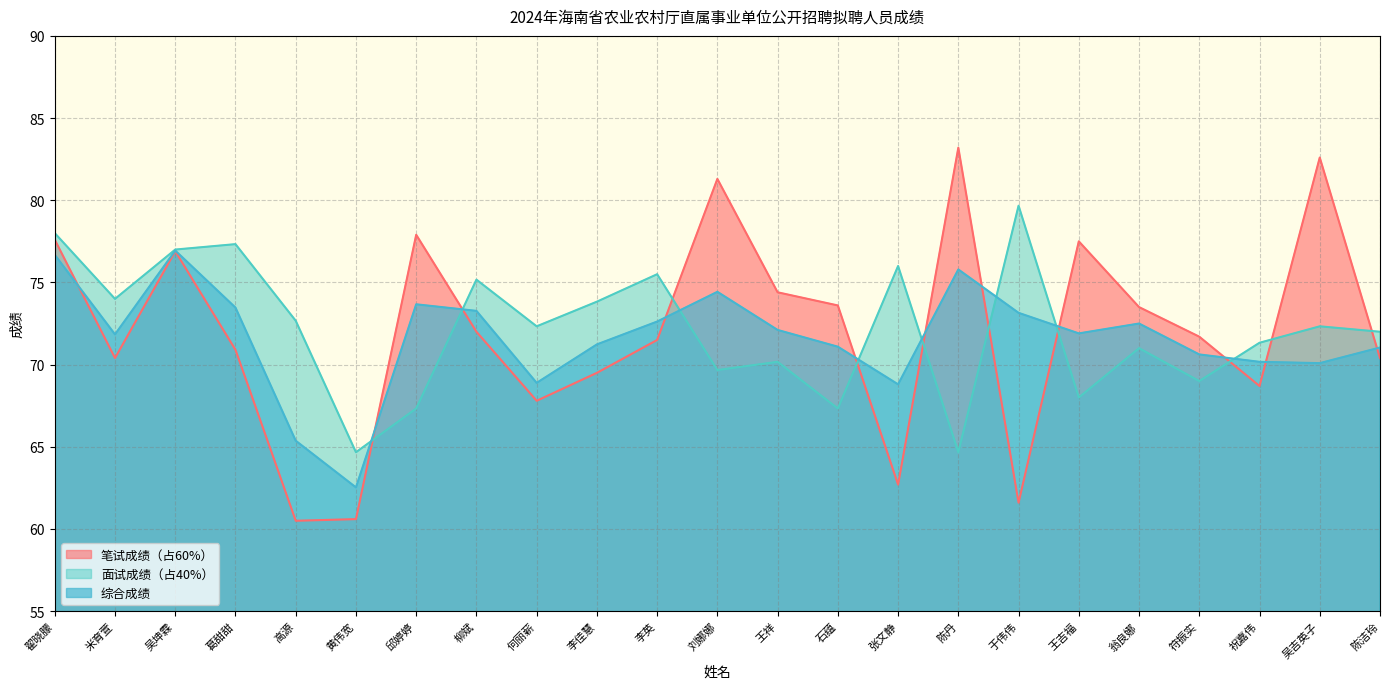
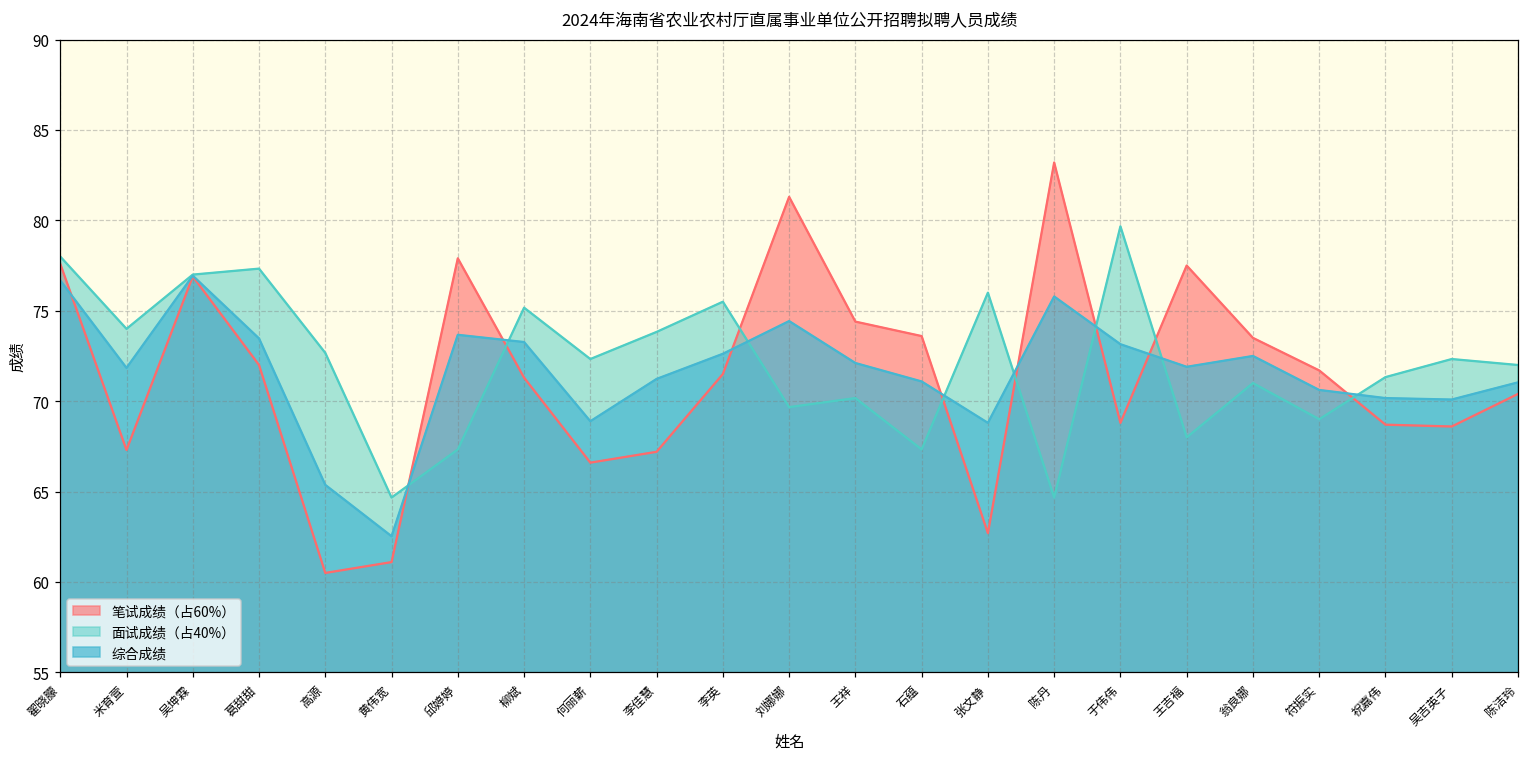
笔试成绩（占60%）, 米育萱: 70.4 -> 67.3
笔试成绩（占60%）, 葛甜甜: 70.9 -> 72.0
笔试成绩（占60%）, 黄伟宽: 60.6 -> 61.1
笔试成绩（占60%）, 柳斌: 72.0 -> 71.3
笔试成绩（占60%）, 何丽薪: 67.8 -> 66.6
笔试成绩（占60%）, 李佳慧: 69.5 -> 67.2
笔试成绩（占60%）, 于伟伟: 61.6 -> 68.8
笔试成绩（占60%）, 吴吉英子: 82.6 -> 68.6
